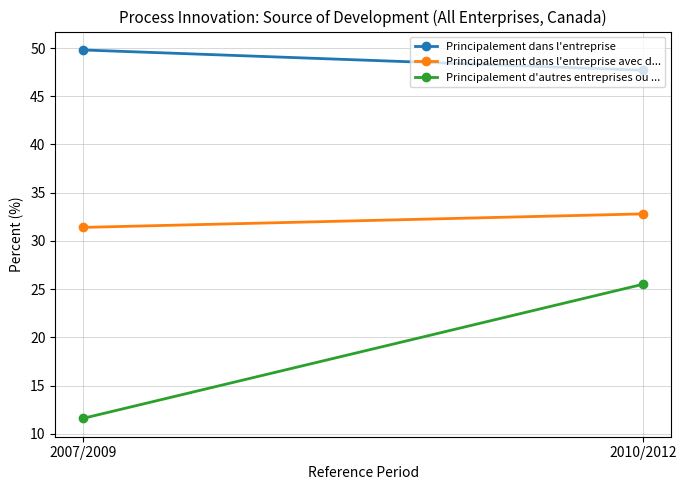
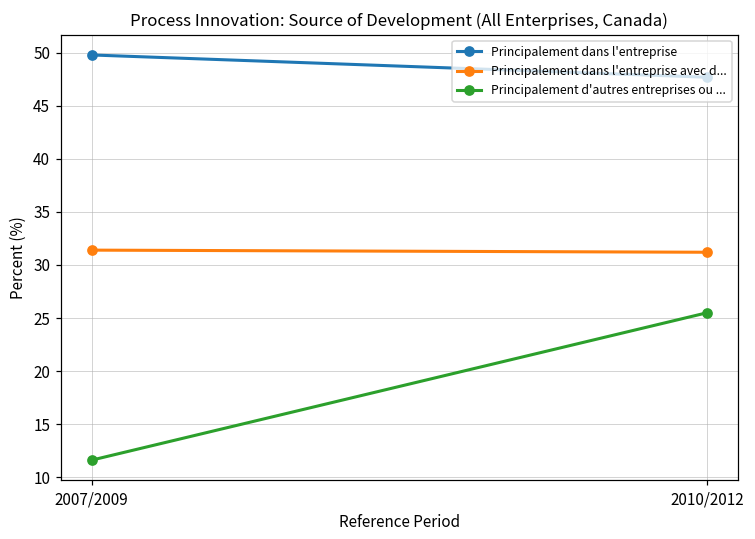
Principalement dans l'entreprise avec d..., 2010/2012: 33 -> 31
